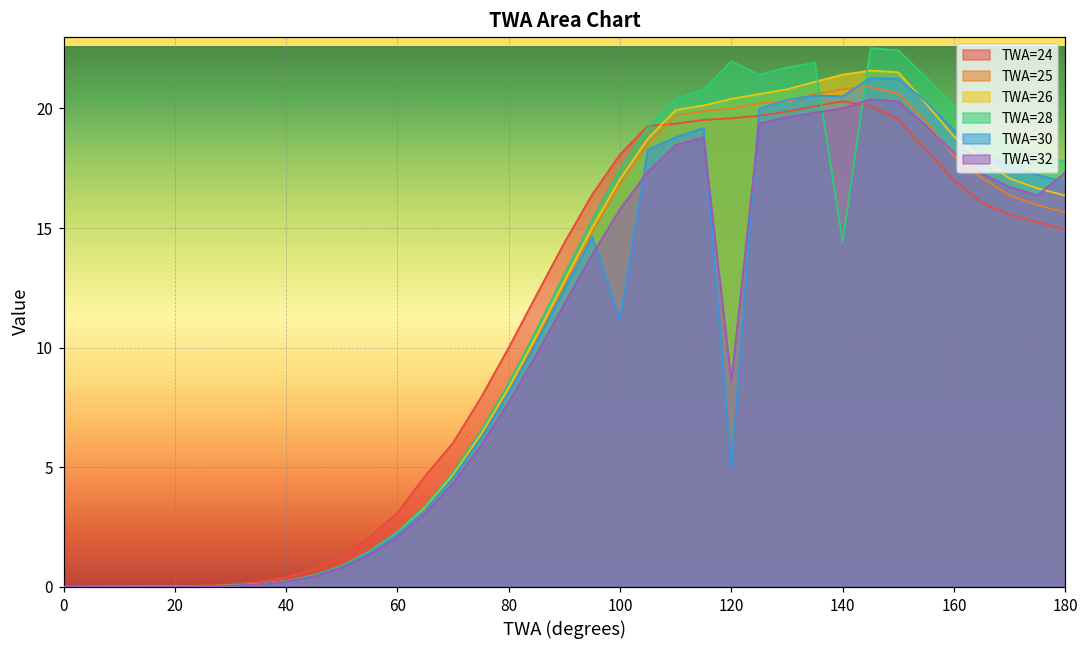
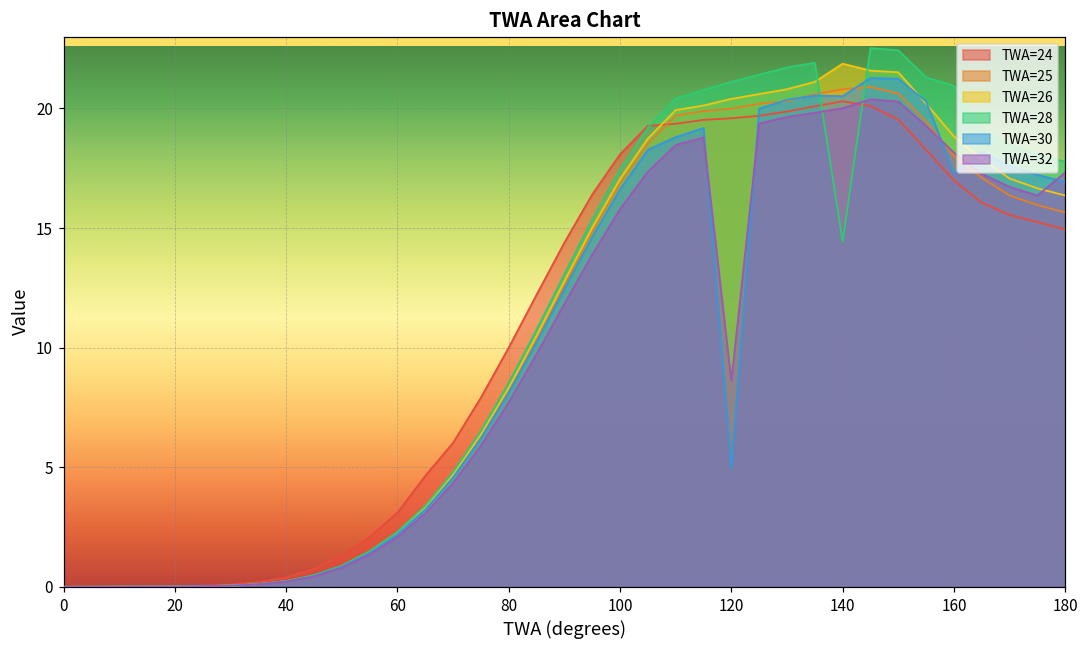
TWA=30, 100: 11.2 -> 16.6
TWA=28, 120: 22.0 -> 21.1
TWA=26, 140: 21.4 -> 21.9
TWA=28, 160: 20.1 -> 20.9
TWA=30, 160: 19.1 -> 17.3
